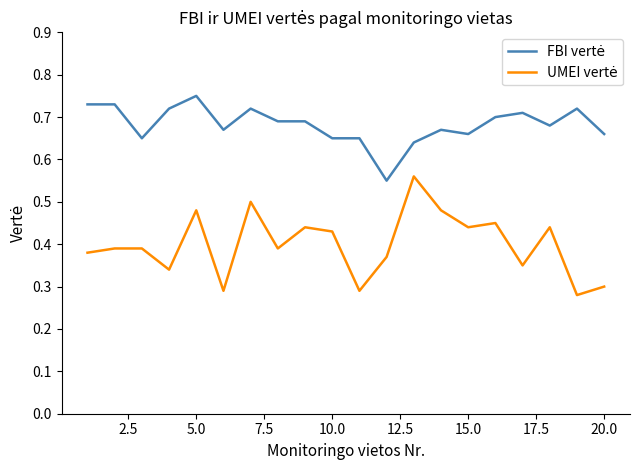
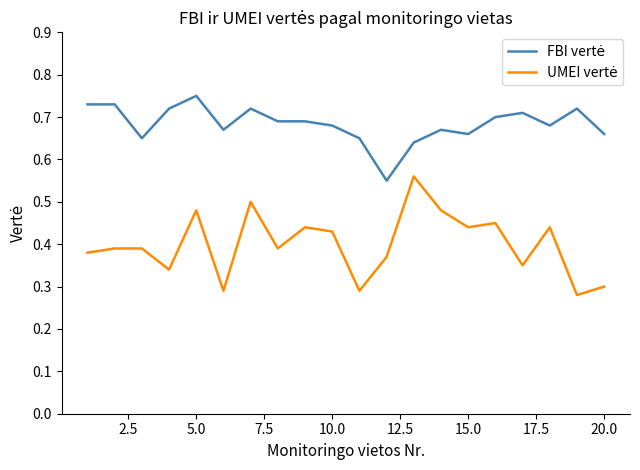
FBI vertė, 10.0: 0.65 -> 0.68
